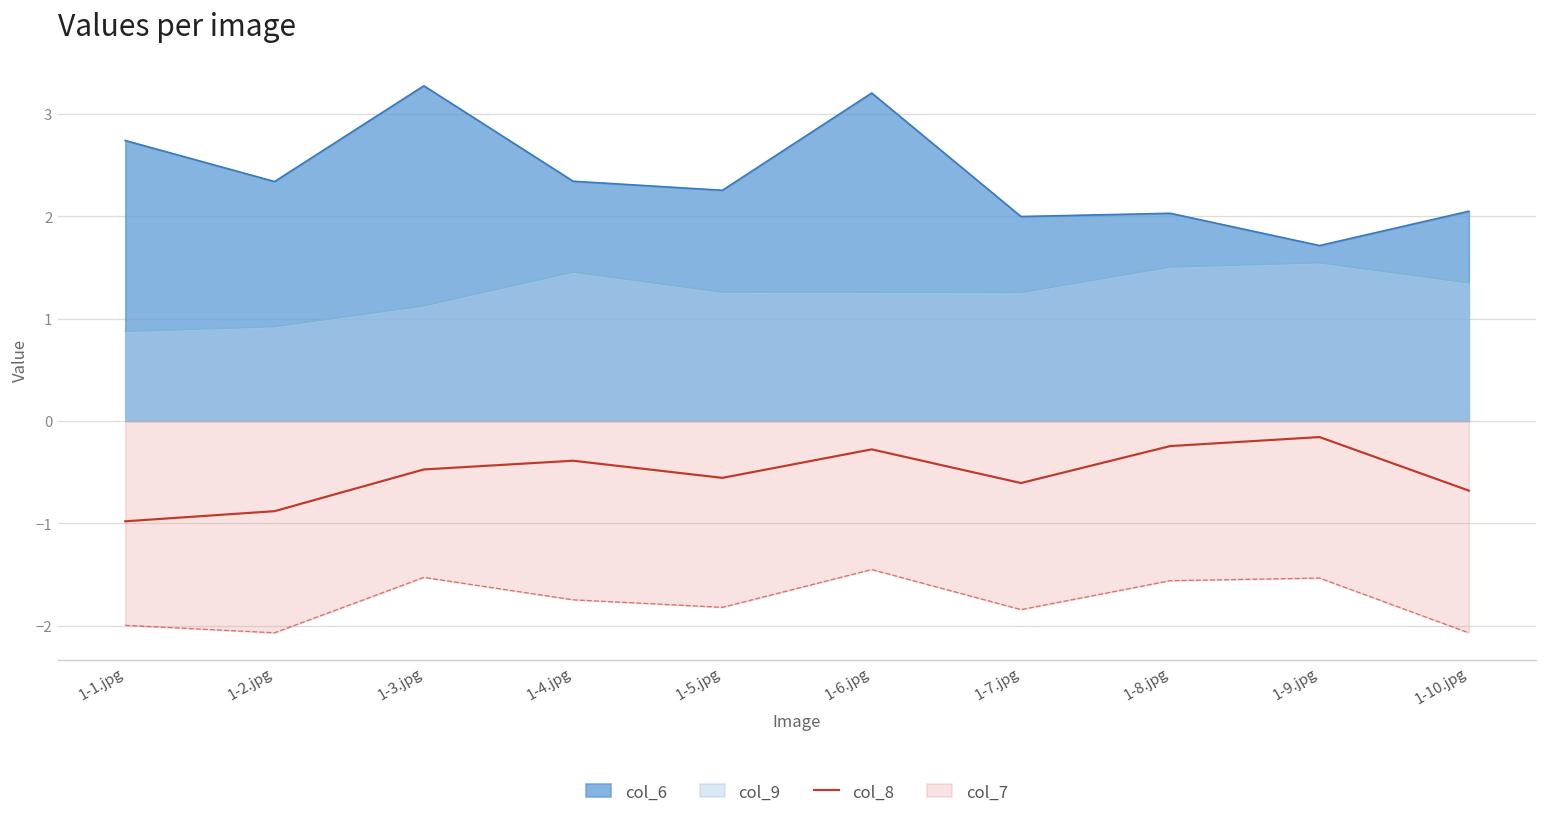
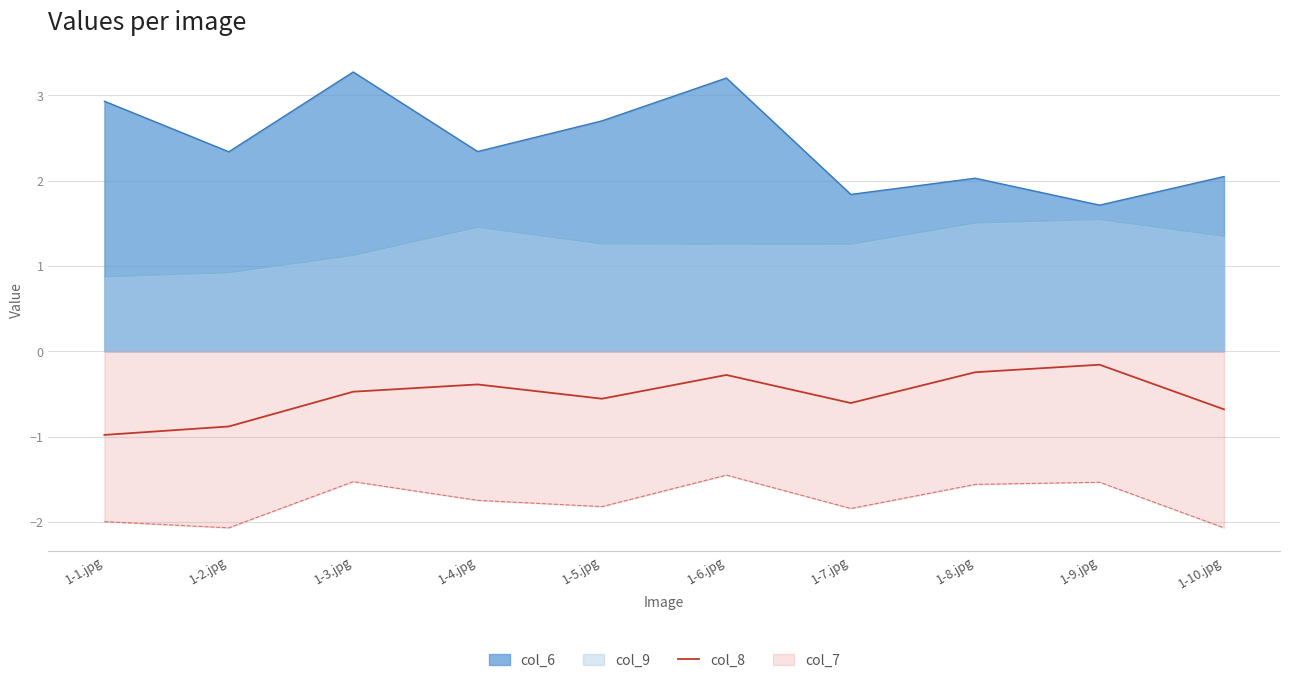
col_6, 1-1.jpg: 2.7 -> 2.9
col_6, 1-5.jpg: 2.3 -> 2.7
col_6, 1-7.jpg: 2.0 -> 1.8
